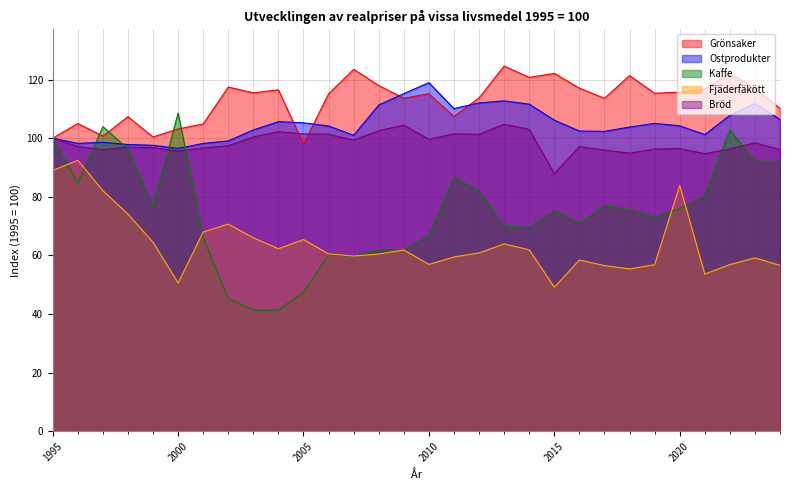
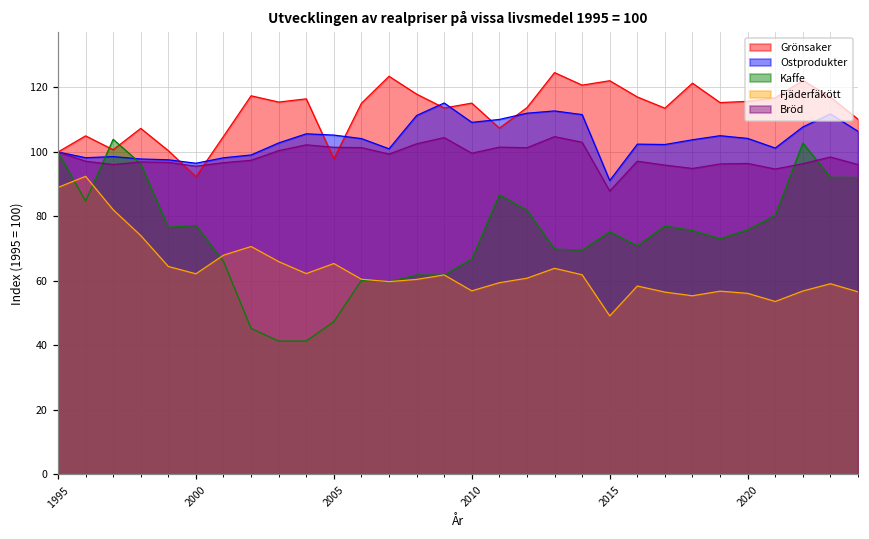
Grönsaker, 2000: 103 -> 92
Kaffe, 2000: 109 -> 77
Fjäderfäkött, 2000: 51 -> 62
Ostprodukter, 2010: 119 -> 109
Ostprodukter, 2015: 106 -> 91
Fjäderfäkött, 2020: 84 -> 56
